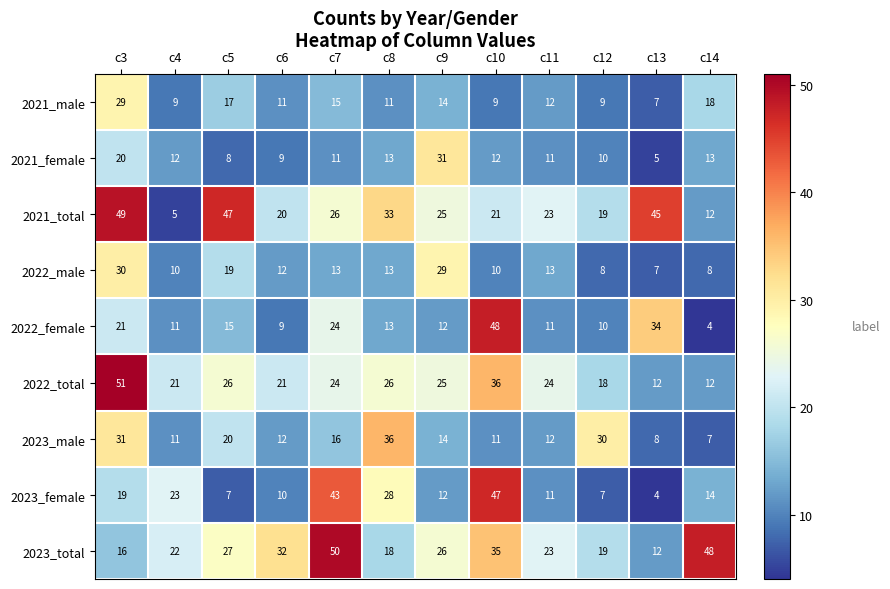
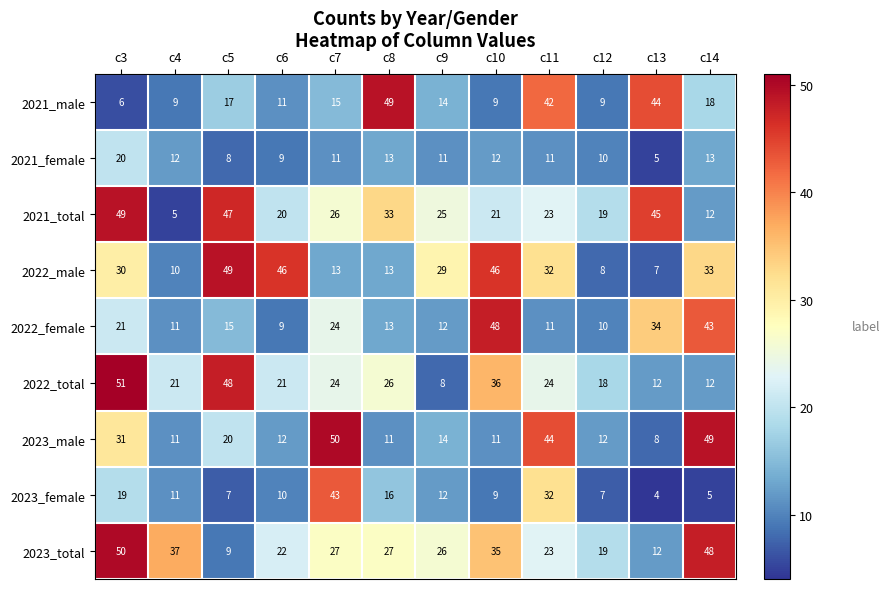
2021_male, c3: 29 -> 6
2021_male, c8: 11 -> 49
2021_male, c11: 12 -> 42
2021_male, c13: 7 -> 44
2021_female, c9: 31 -> 11
2022_male, c5: 19 -> 49
2022_male, c6: 12 -> 46
2022_male, c10: 10 -> 46
2022_male, c11: 13 -> 32
2022_male, c14: 8 -> 33
2022_female, c14: 4 -> 43
2022_total, c5: 26 -> 48
2022_total, c9: 25 -> 8
2023_male, c7: 16 -> 50
2023_male, c8: 36 -> 11
2023_male, c11: 12 -> 44
2023_male, c12: 30 -> 12
2023_male, c14: 7 -> 49
2023_female, c4: 23 -> 11
2023_female, c8: 28 -> 16
2023_female, c10: 47 -> 9
2023_female, c11: 11 -> 32
2023_female, c14: 14 -> 5
2023_total, c3: 16 -> 50
2023_total, c4: 22 -> 37
2023_total, c5: 27 -> 9
2023_total, c6: 32 -> 22
2023_total, c7: 50 -> 27
2023_total, c8: 18 -> 27
